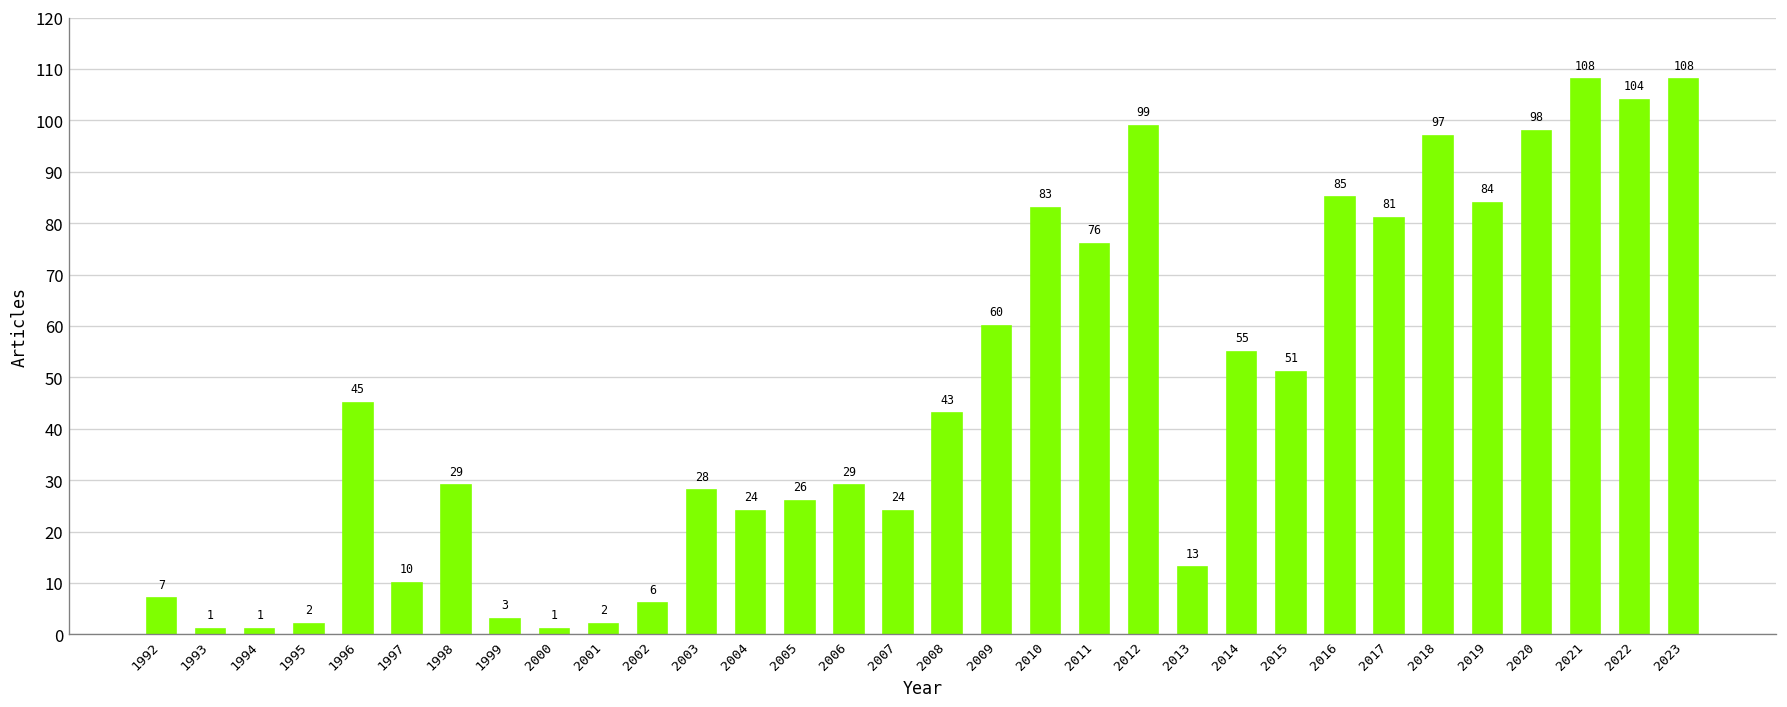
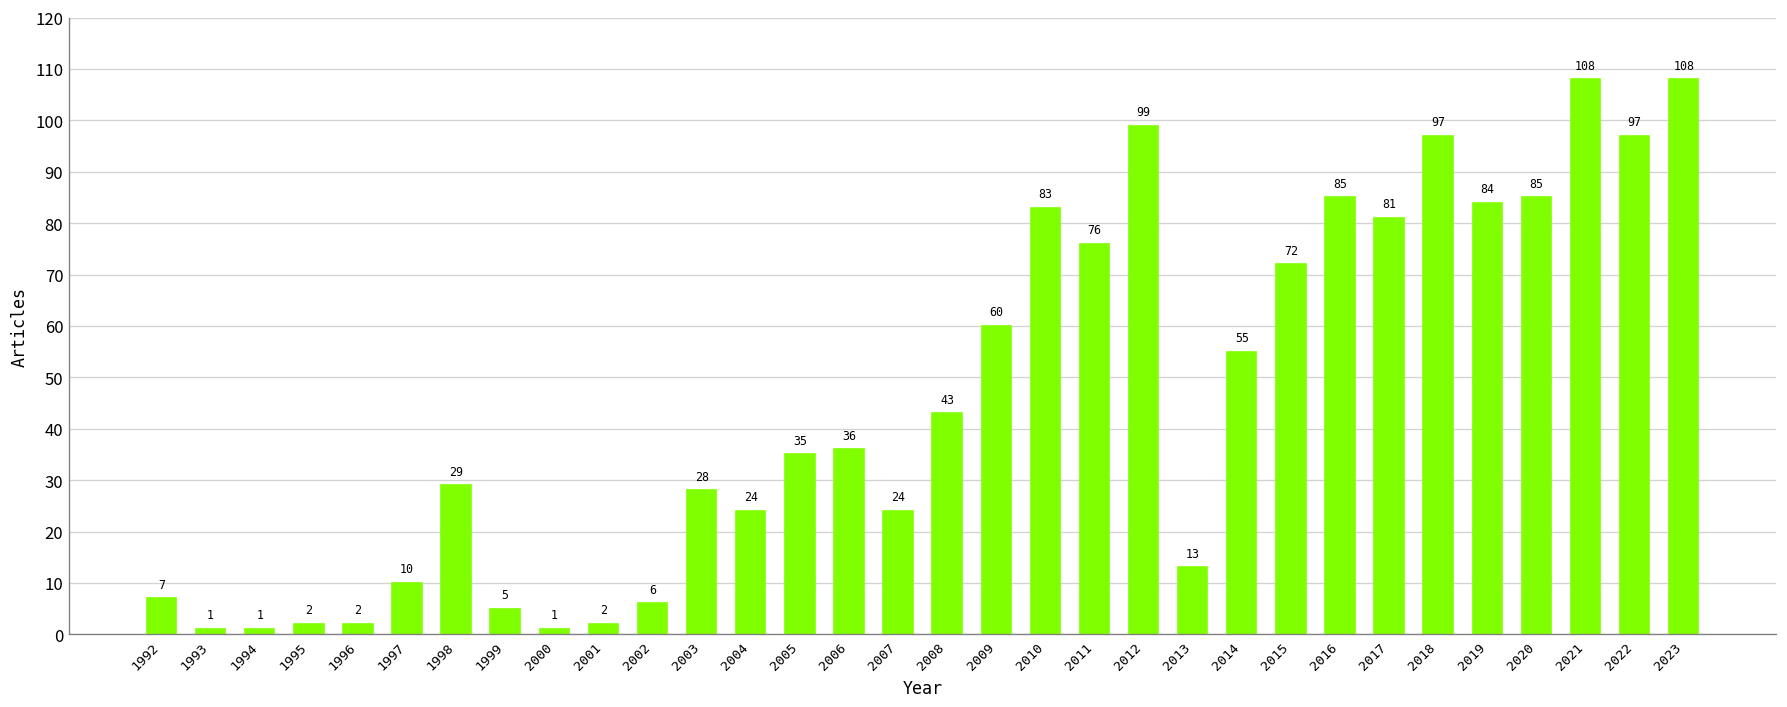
1996: 45 -> 2
1999: 3 -> 5
2005: 26 -> 35
2006: 29 -> 36
2015: 51 -> 72
2020: 98 -> 85
2022: 104 -> 97
